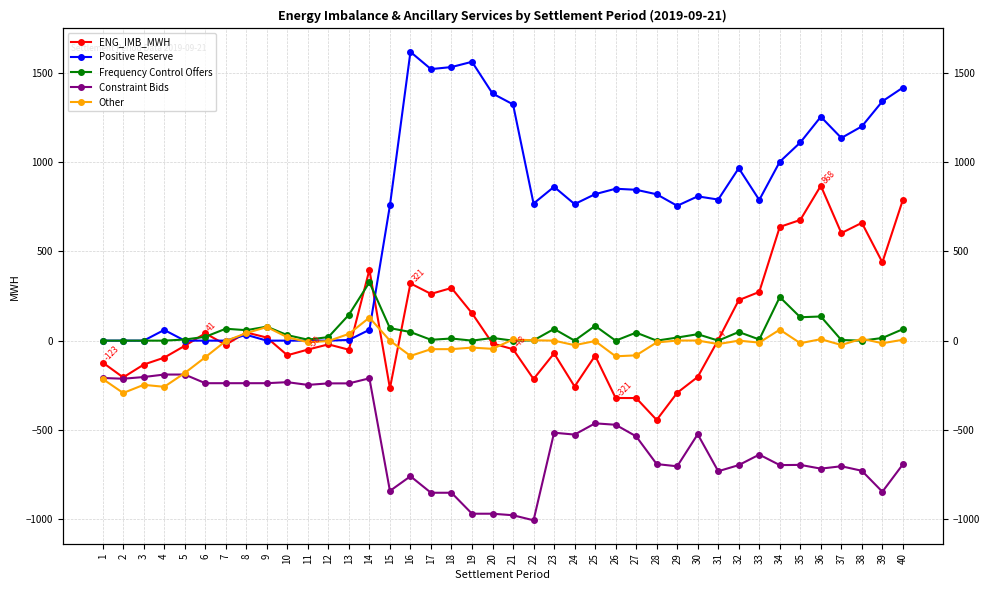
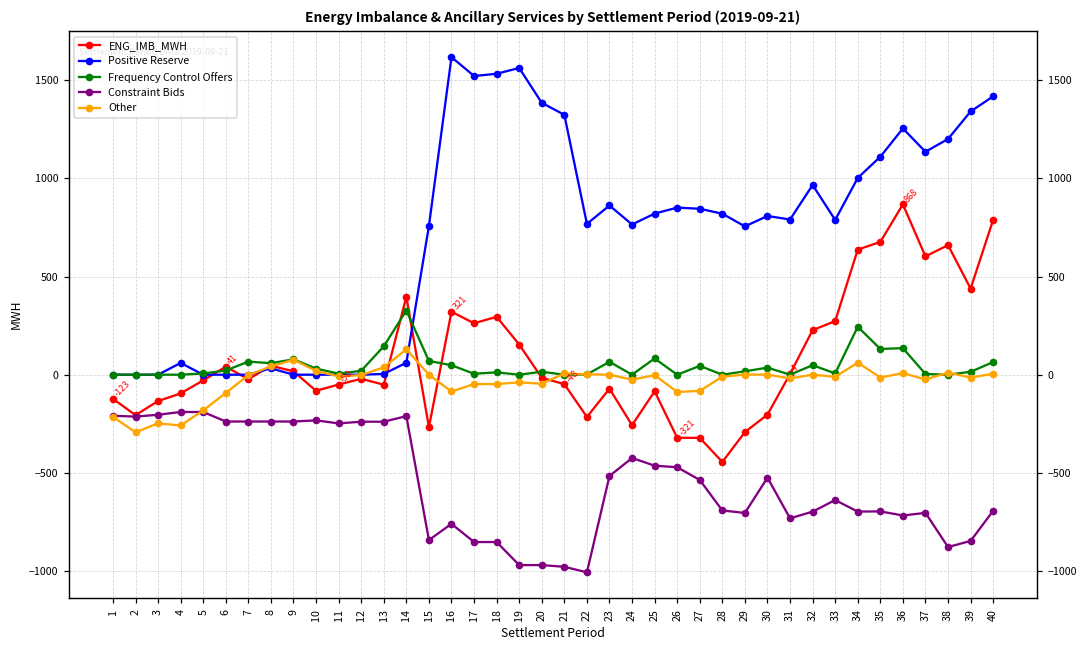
Constraint Bids, 24: -530 -> -420
Constraint Bids, 38: -730 -> -880
